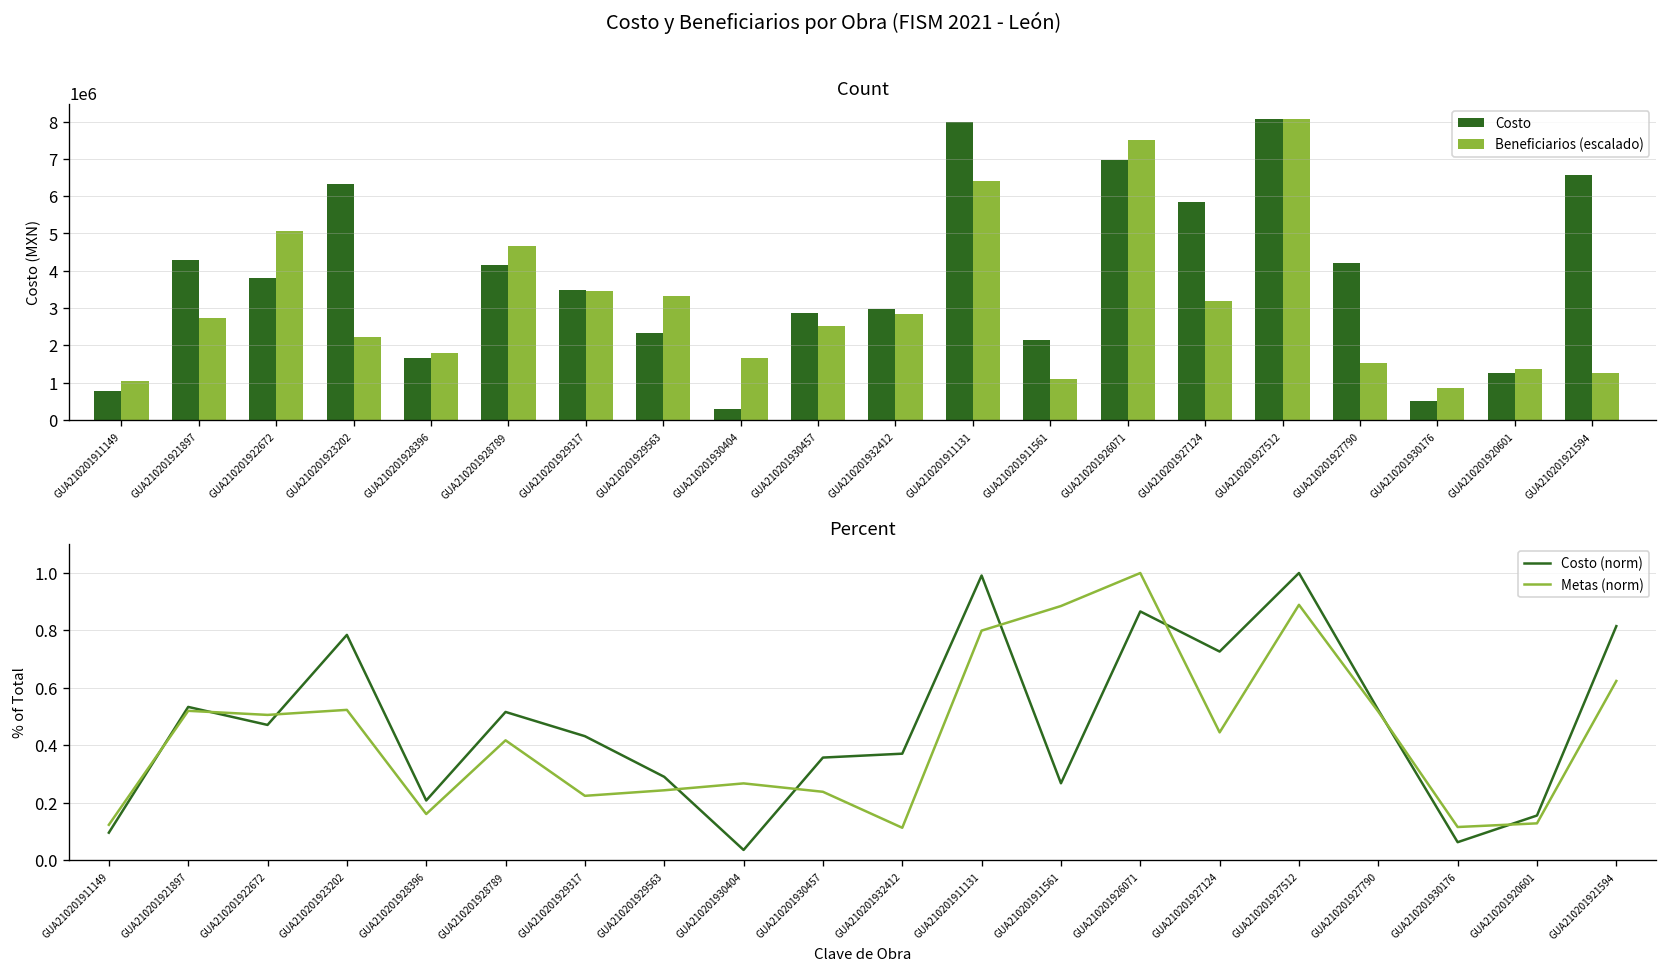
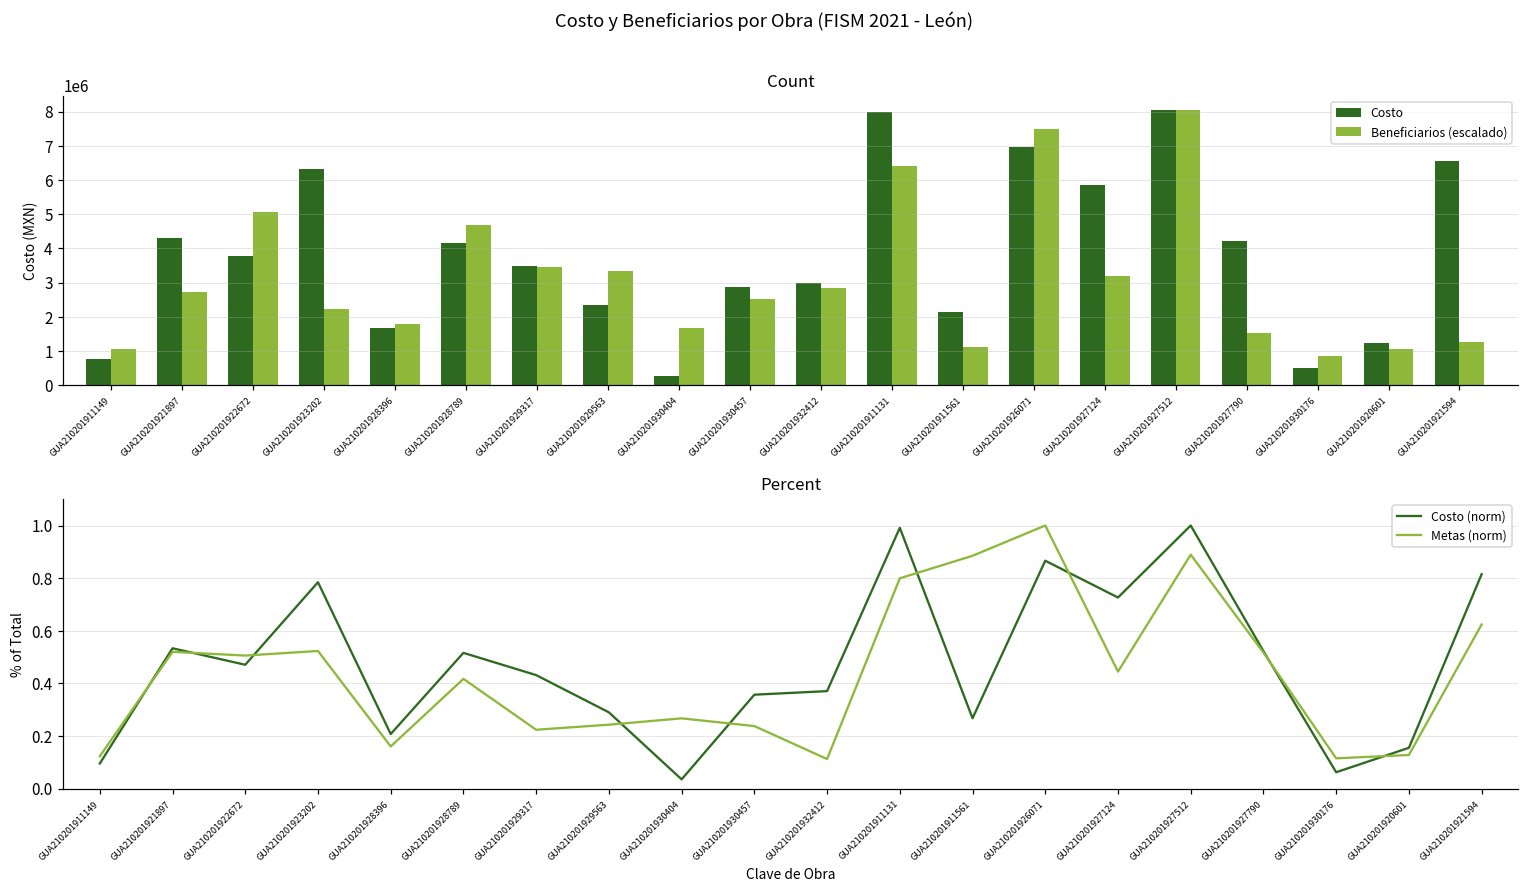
Count, Beneficiarios (escalado), GUA210201920601: 1400000 -> 1000000
